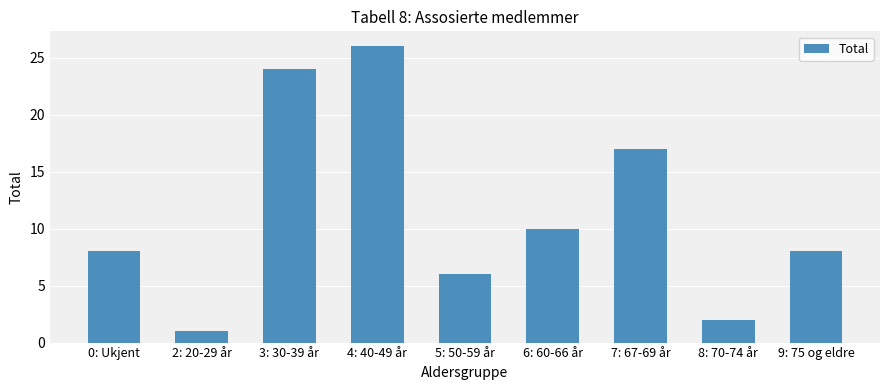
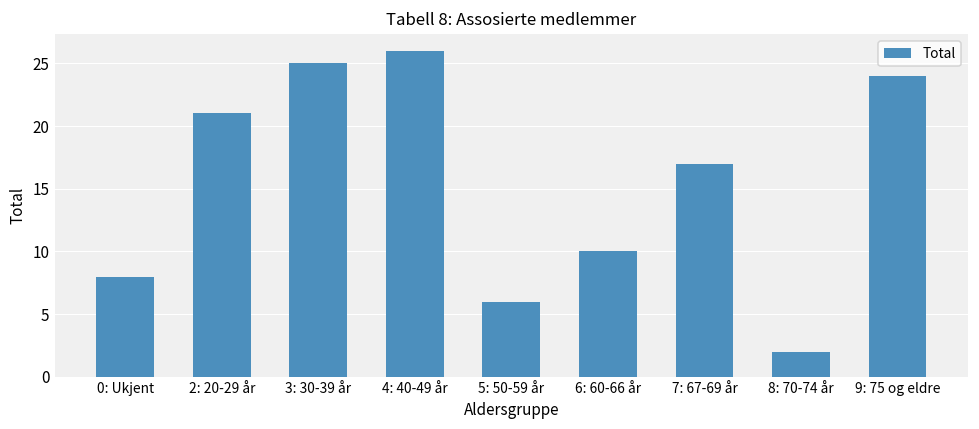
2: 20-29 år: 1 -> 21
3: 30-39 år: 24 -> 25
9: 75 og eldre: 8 -> 24
